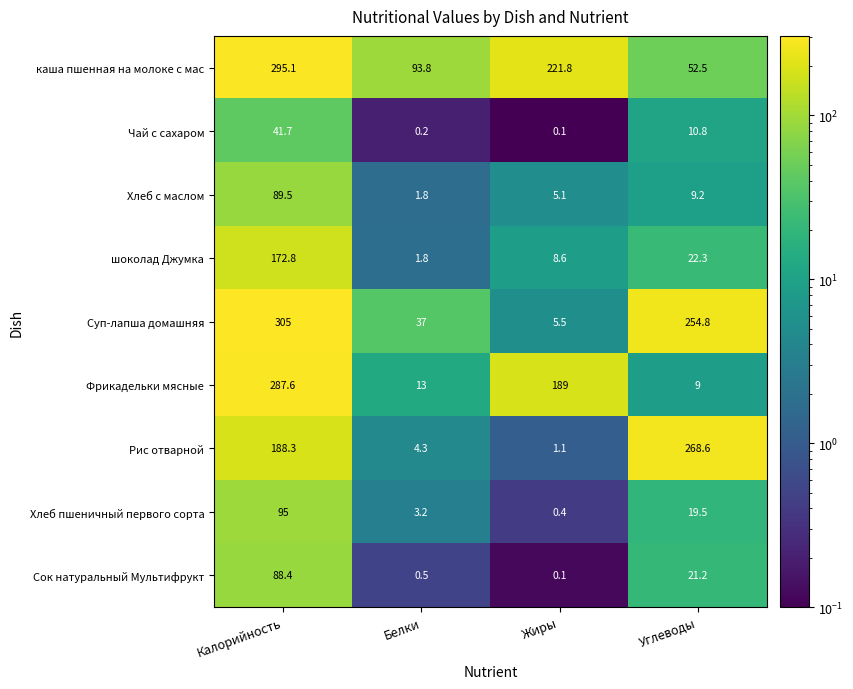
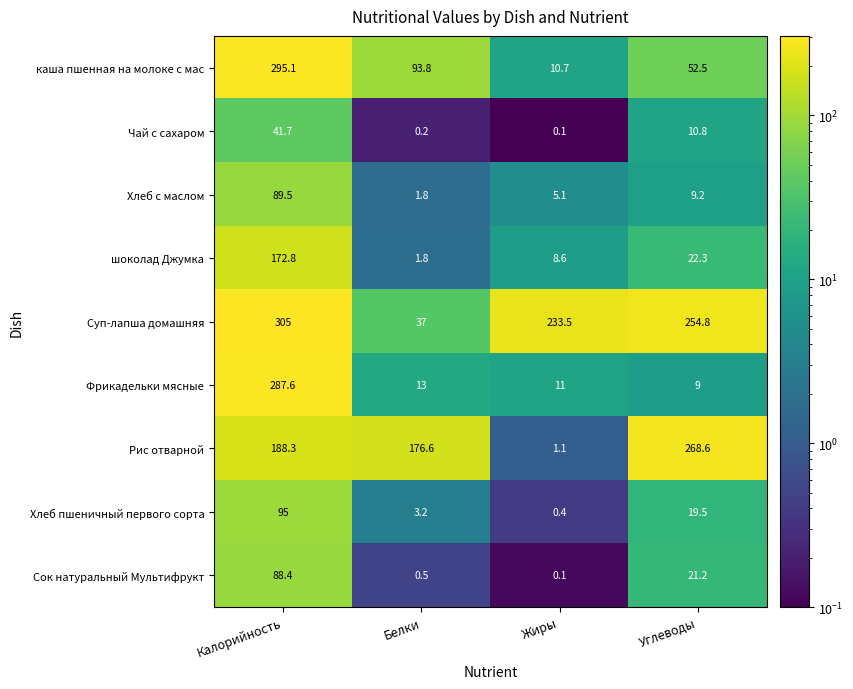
каша пшенная на молоке с мас, Жиры: 221.8 -> 10.7
Суп-лапша домашняя, Жиры: 5.5 -> 233.5
Фрикадельки мясные, Жиры: 189 -> 11
Рис отварной, Белки: 4.3 -> 176.6
